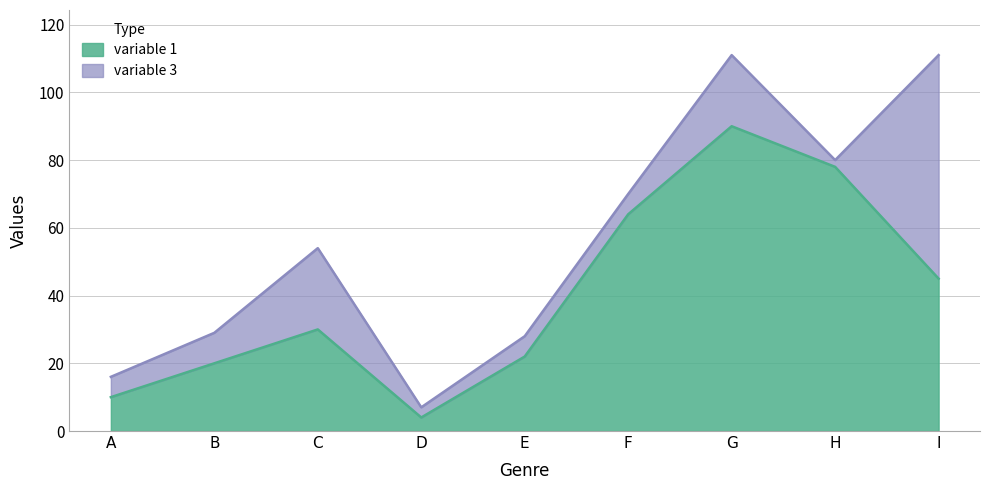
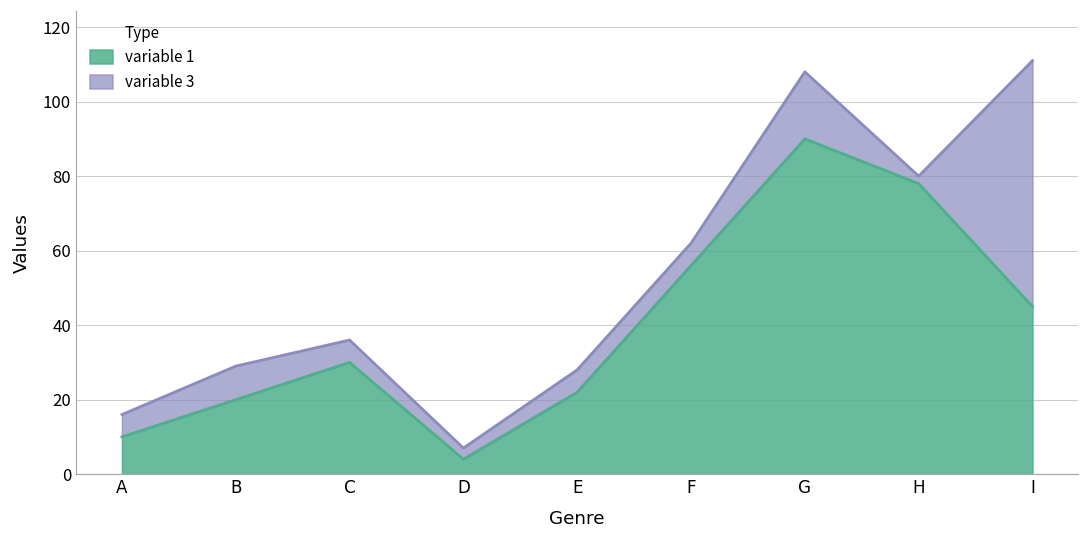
variable 3, C: 24 -> 6
variable 1, F: 64 -> 56
variable 3, G: 21 -> 18
